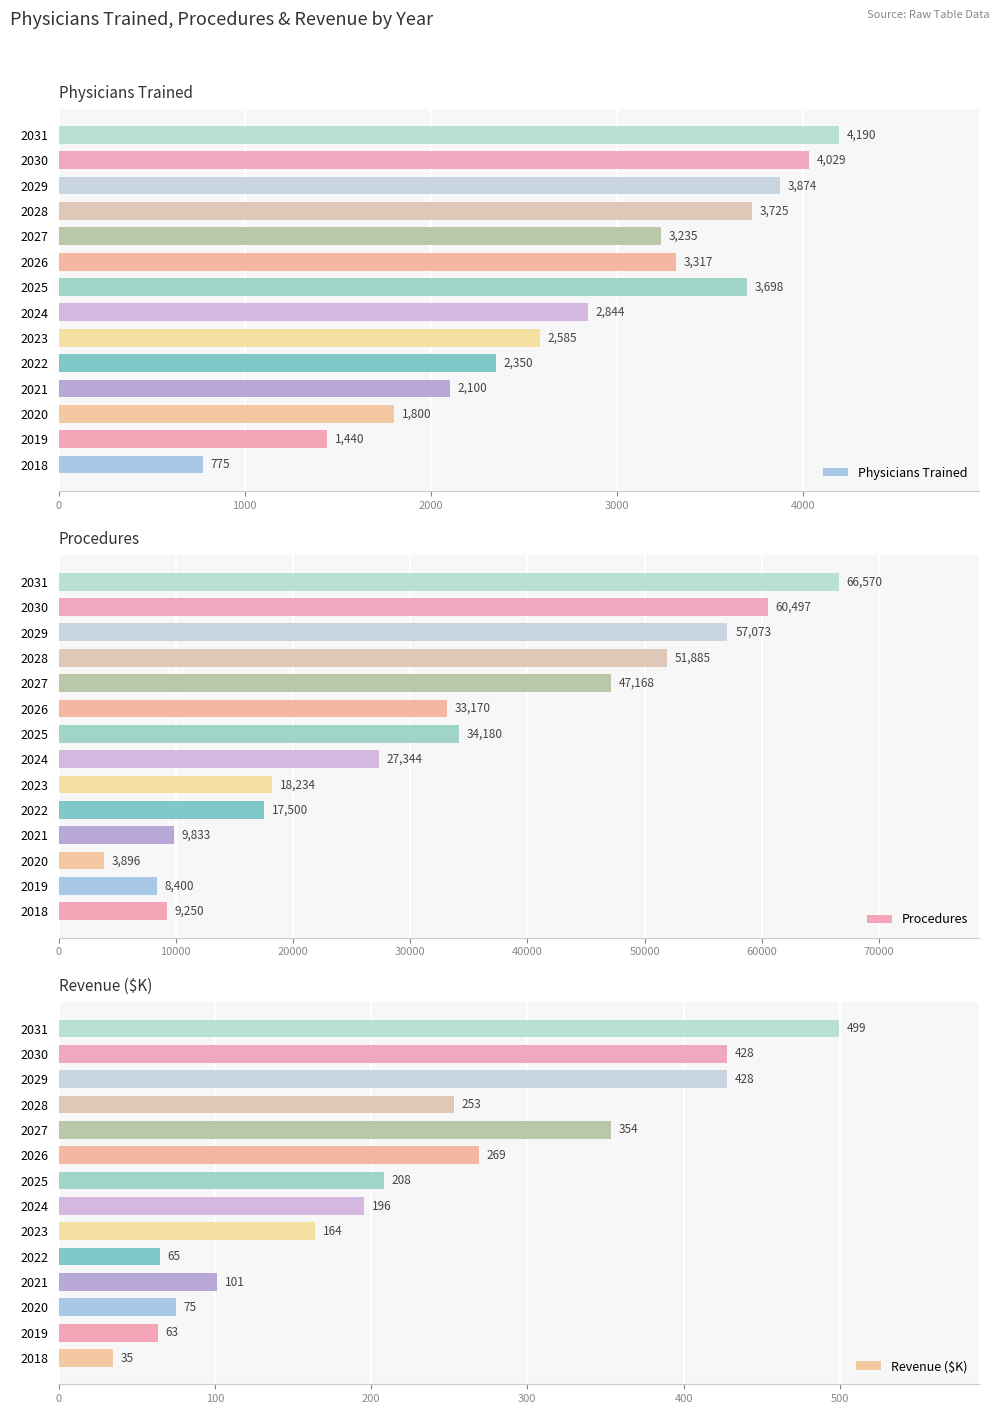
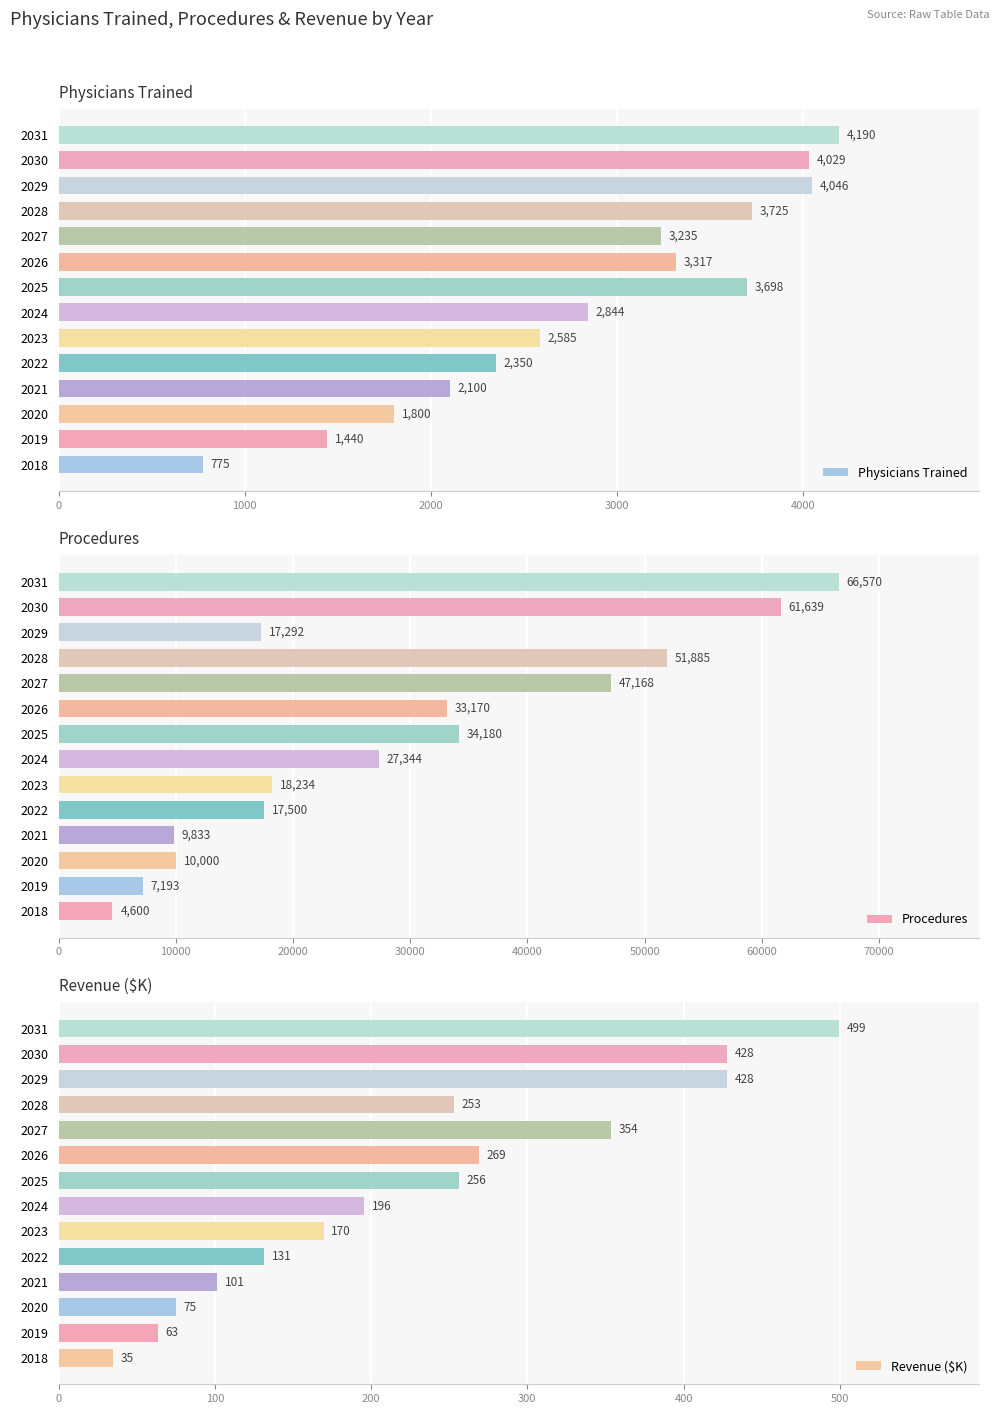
Physicians Trained, 2029: 3,874 -> 4,046
Procedures, 2030: 60,497 -> 61,639
Procedures, 2029: 57,073 -> 17,292
Procedures, 2020: 3,896 -> 10,000
Procedures, 2019: 8,400 -> 7,193
Procedures, 2018: 9,250 -> 4,600
Revenue ($K), 2025: 208 -> 256
Revenue ($K), 2023: 164 -> 170
Revenue ($K), 2022: 65 -> 131
